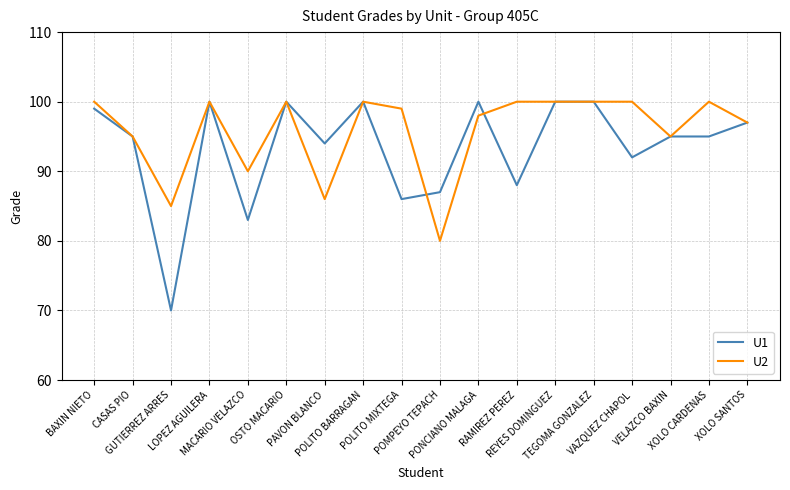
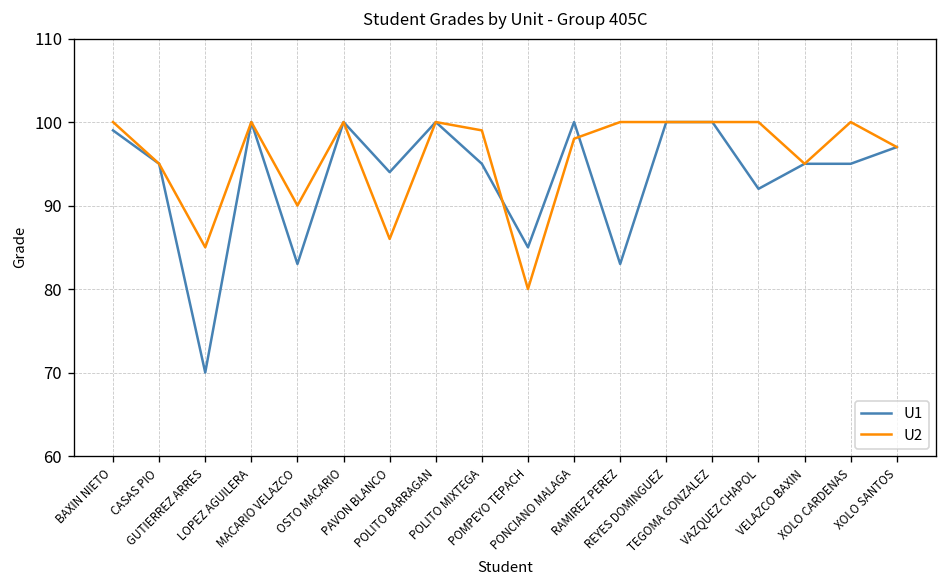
U1, POLITO MIXTEGA: 86 -> 95
U1, POMPEYO TEPACH: 87 -> 85
U1, RAMIREZ PEREZ: 88 -> 83
